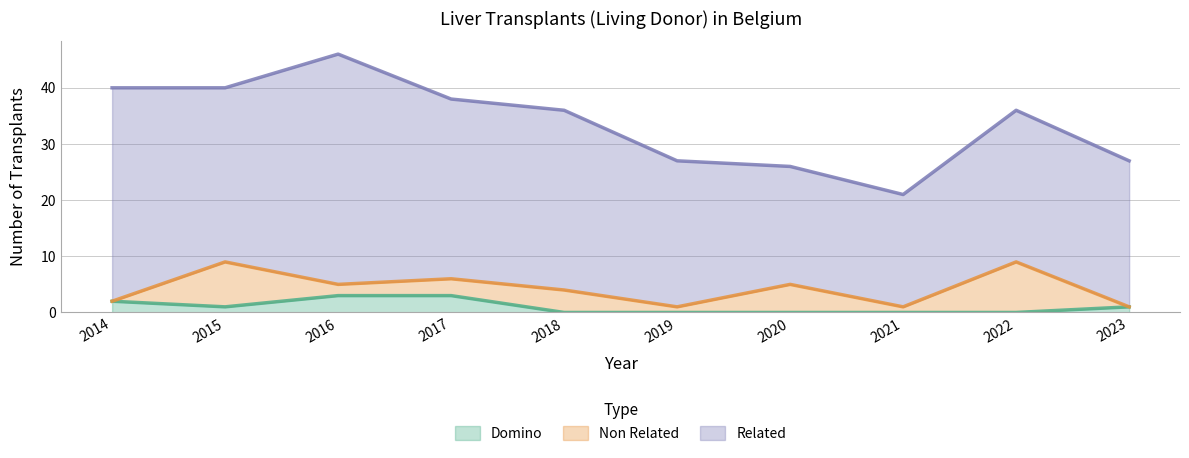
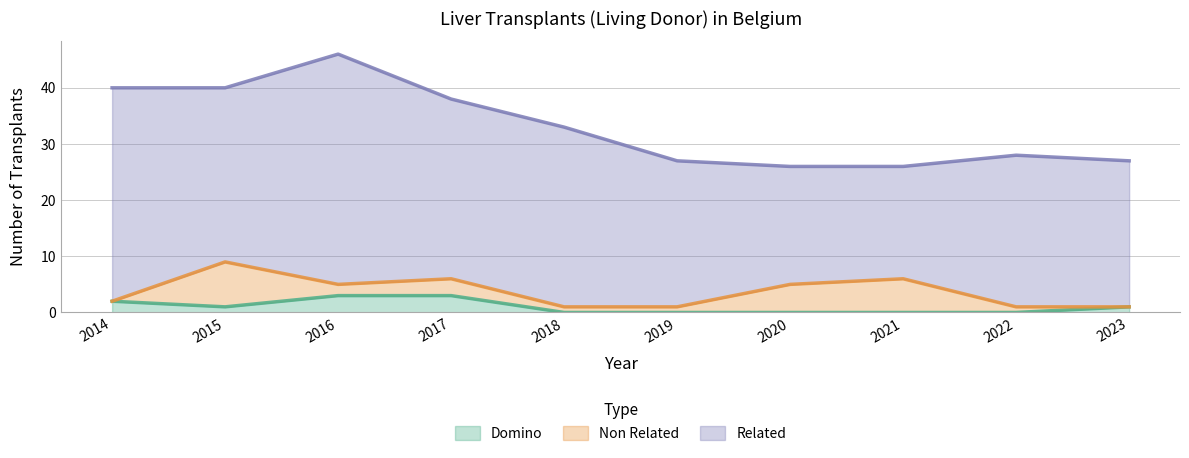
Non Related, 2018: 4 -> 1
Non Related, 2021: 1 -> 6
Non Related, 2022: 9 -> 1
